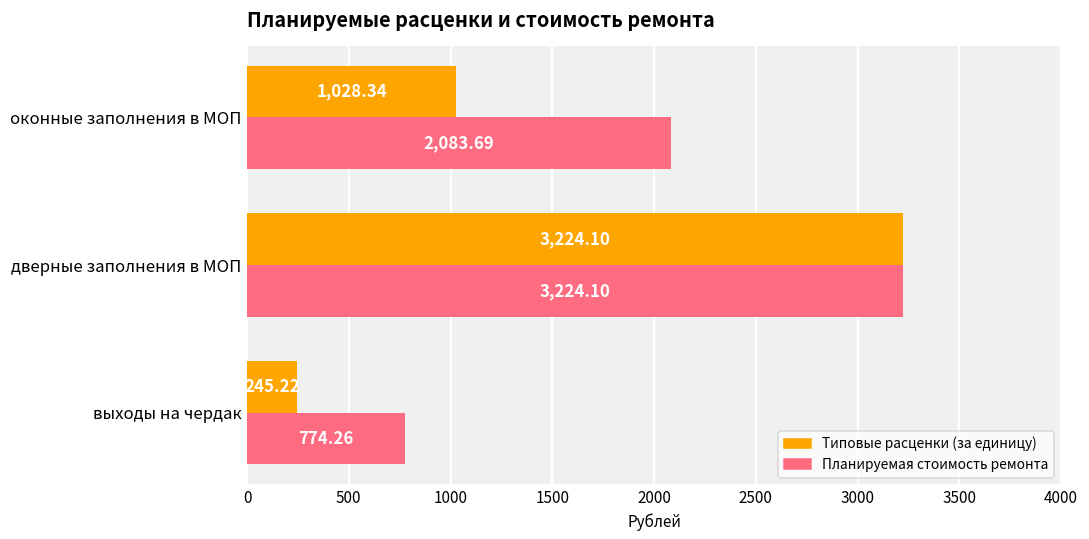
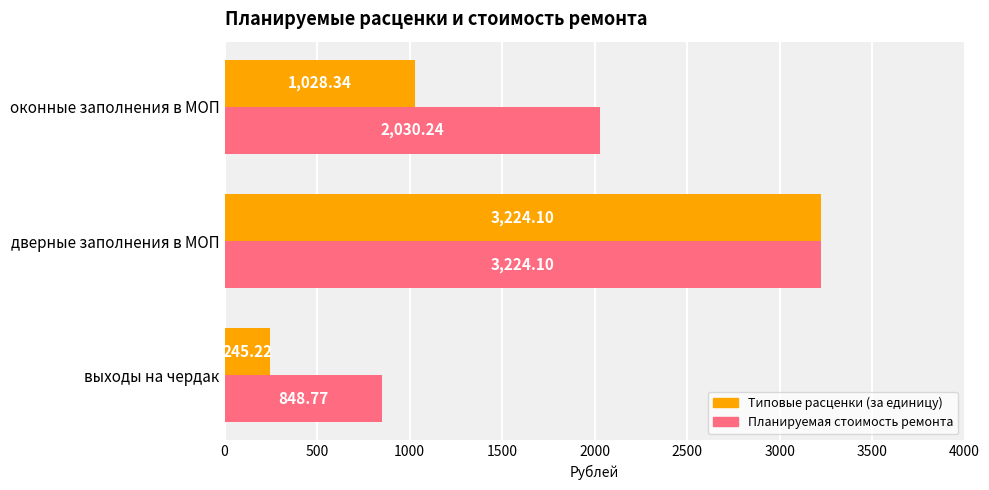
Планируемая стоимость ремонта, оконные заполнения в МОП: 2,083.69 -> 2,030.24
Планируемая стоимость ремонта, выходы на чердак: 774.26 -> 848.77
